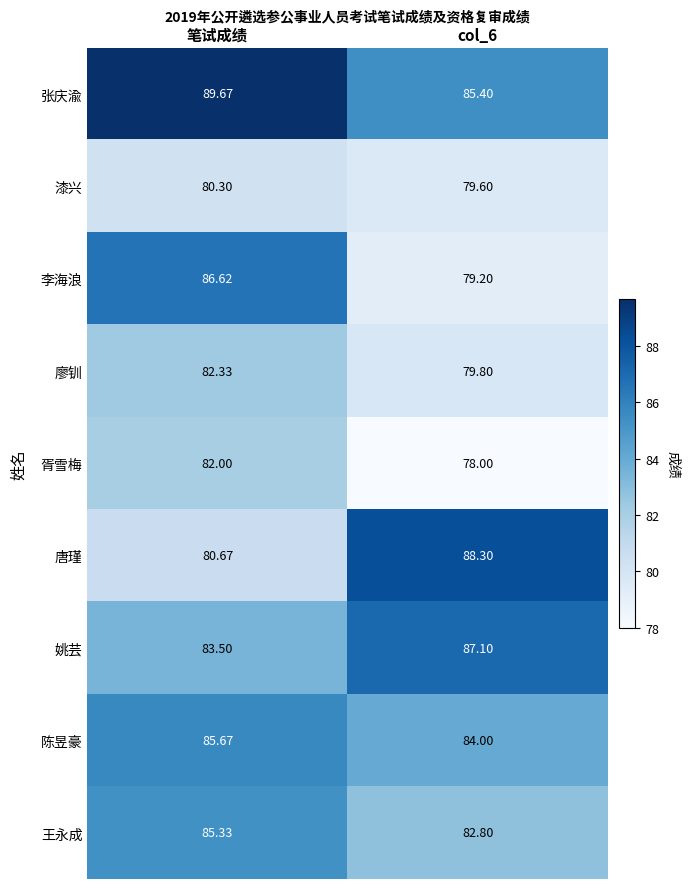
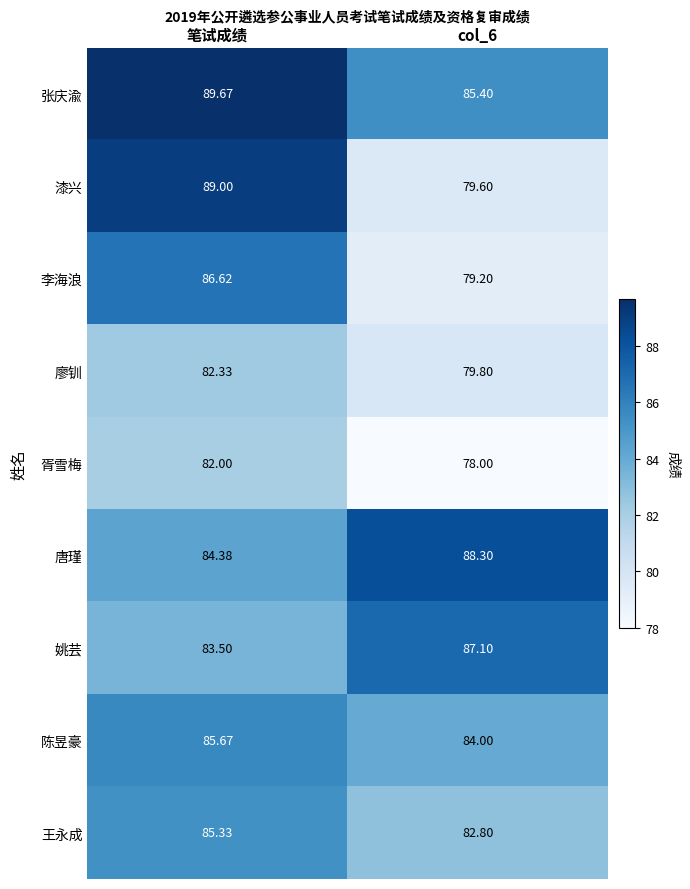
漆兴, 笔试成绩: 80.30 -> 89.00
唐瑾, 笔试成绩: 80.67 -> 84.38
